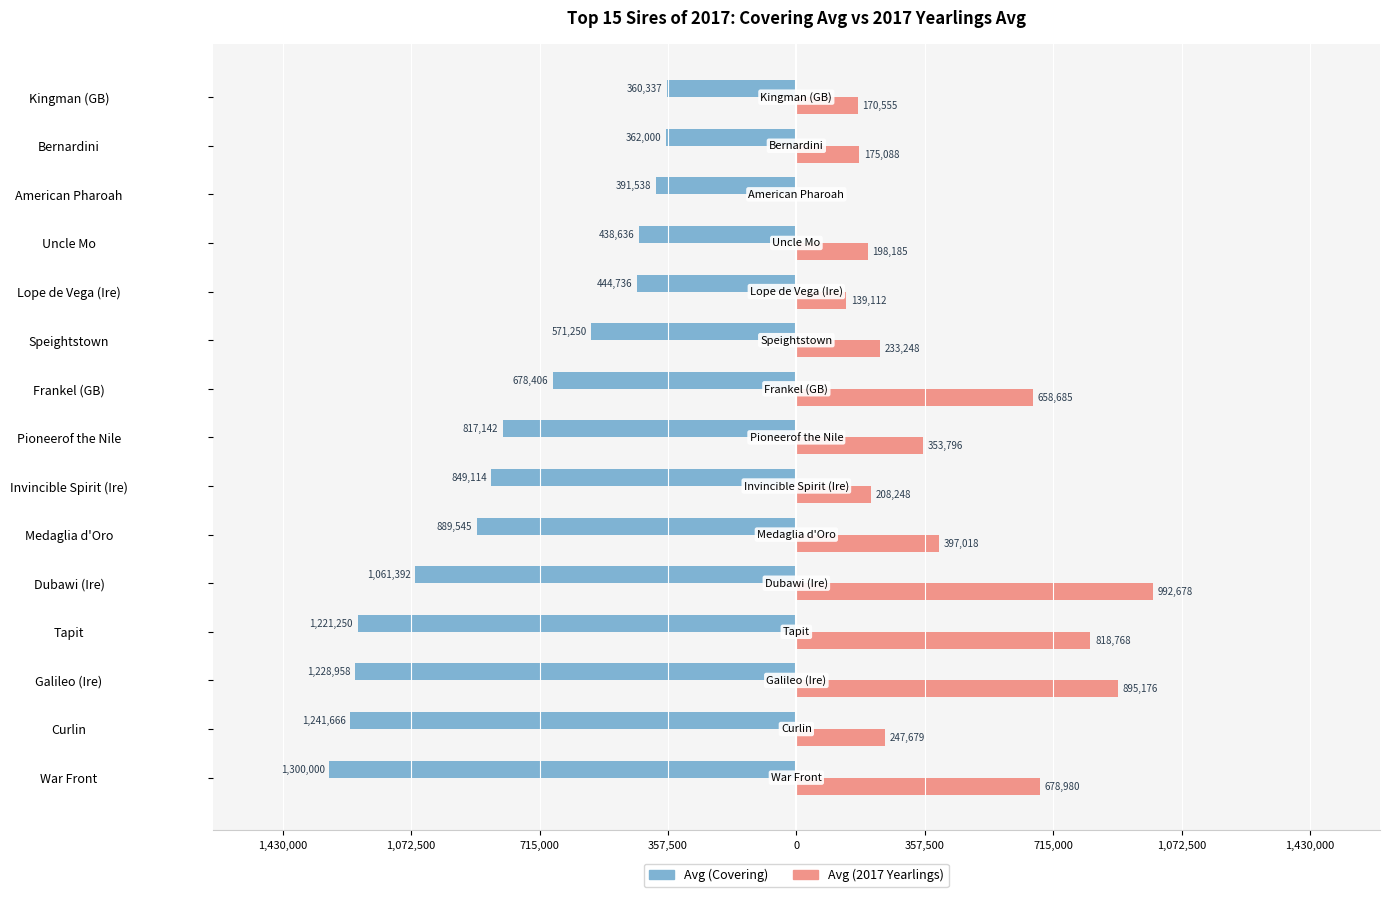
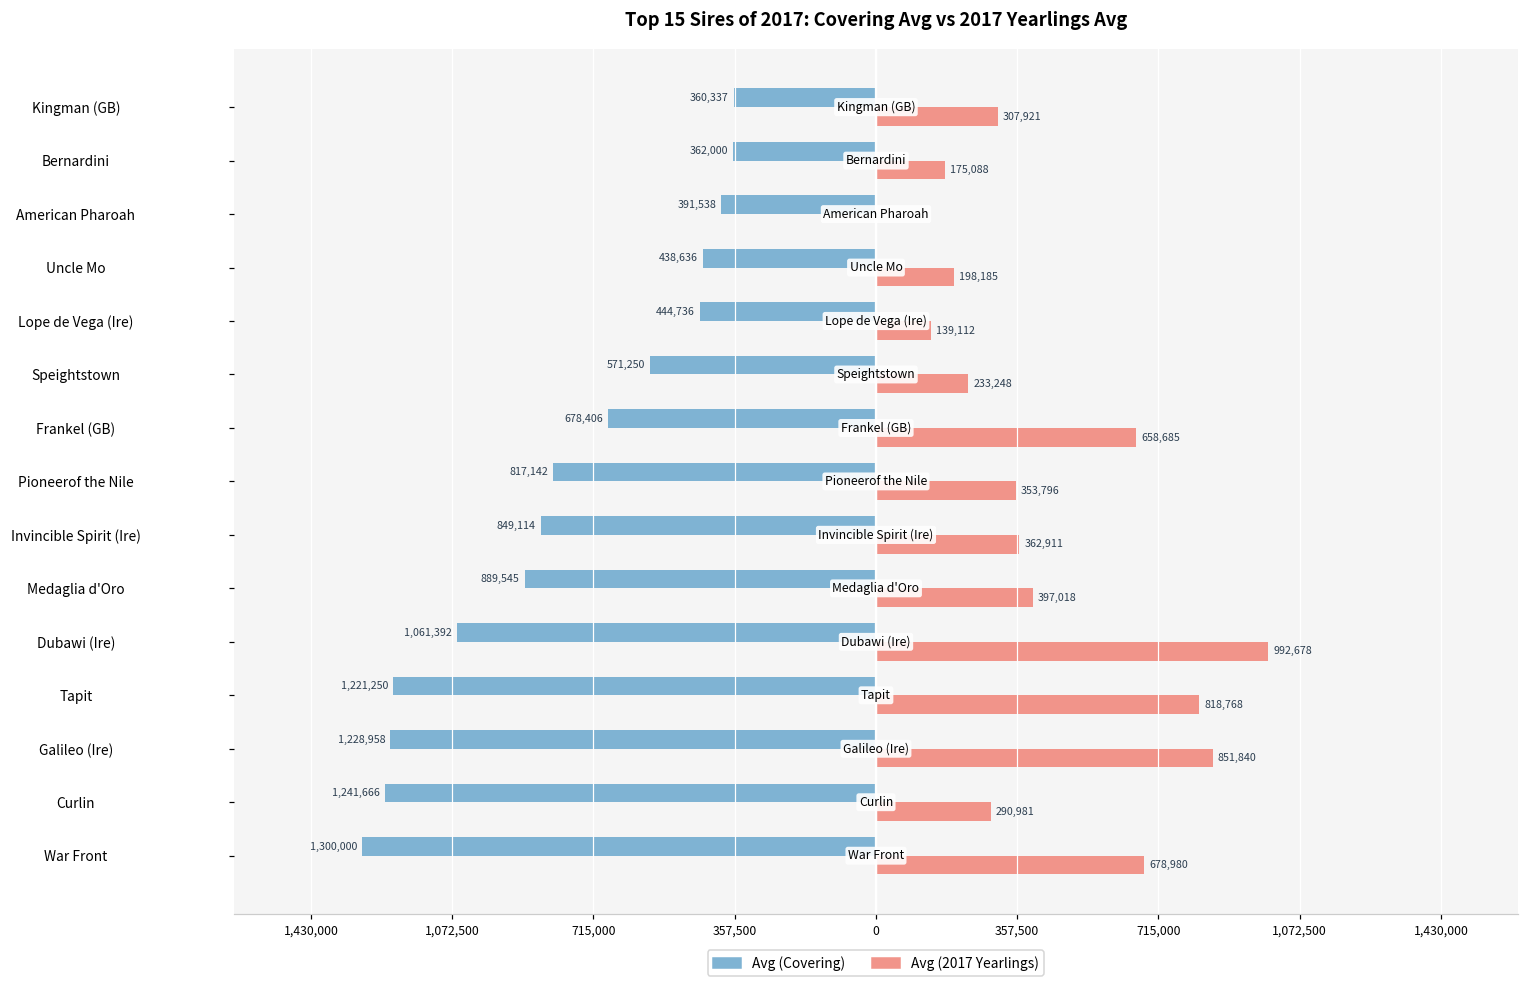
Avg (2017 Yearlings), Kingman (GB): 170,555 -> 307,921
Avg (2017 Yearlings), Invincible Spirit (Ire): 208,248 -> 362,911
Avg (2017 Yearlings), Galileo (Ire): 895,176 -> 851,840
Avg (2017 Yearlings), Curlin: 247,679 -> 290,981
